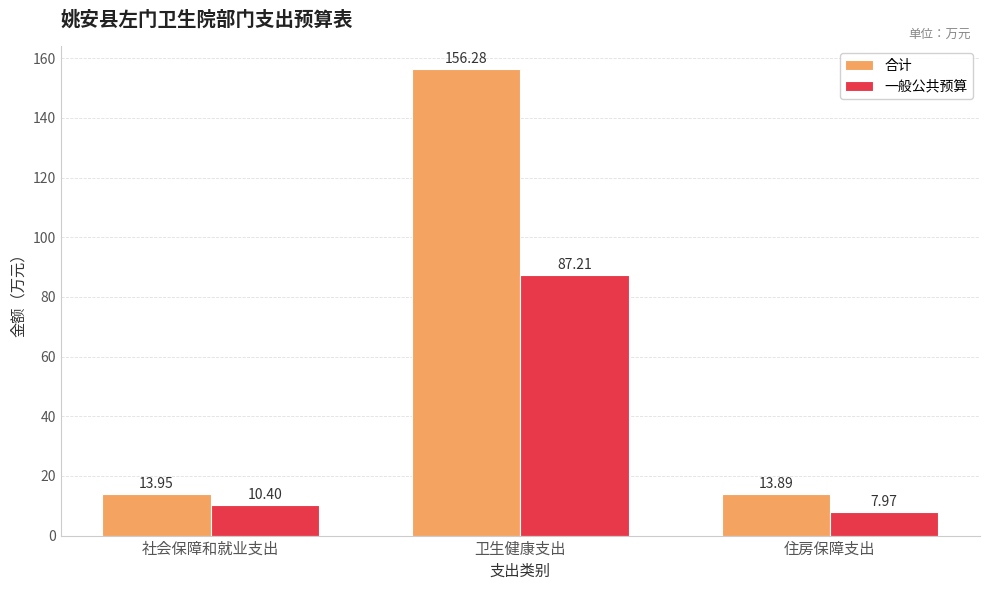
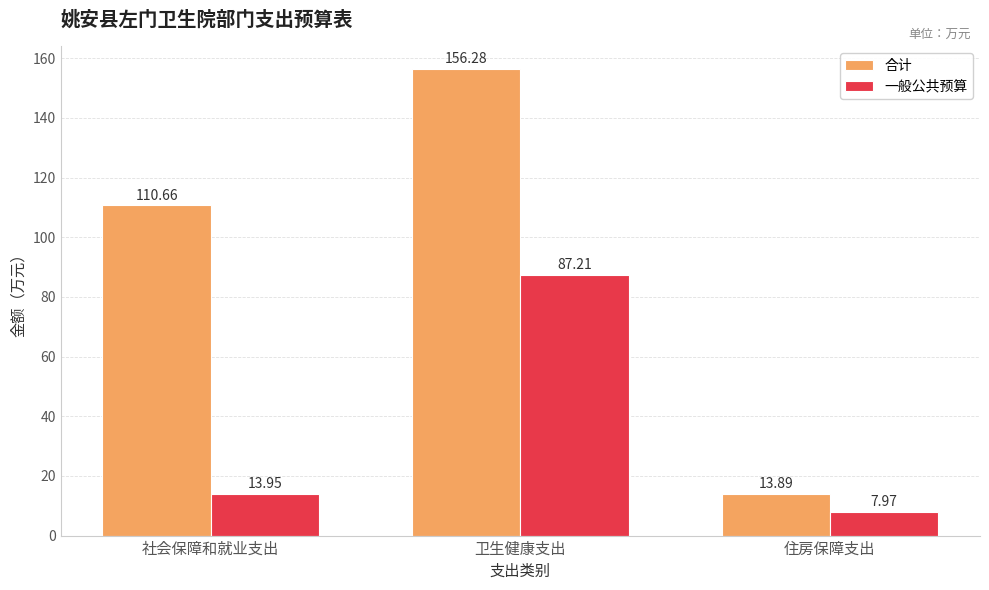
合计, 社会保障和就业支出: 13.95 -> 110.66
一般公共预算, 社会保障和就业支出: 10.40 -> 13.95
